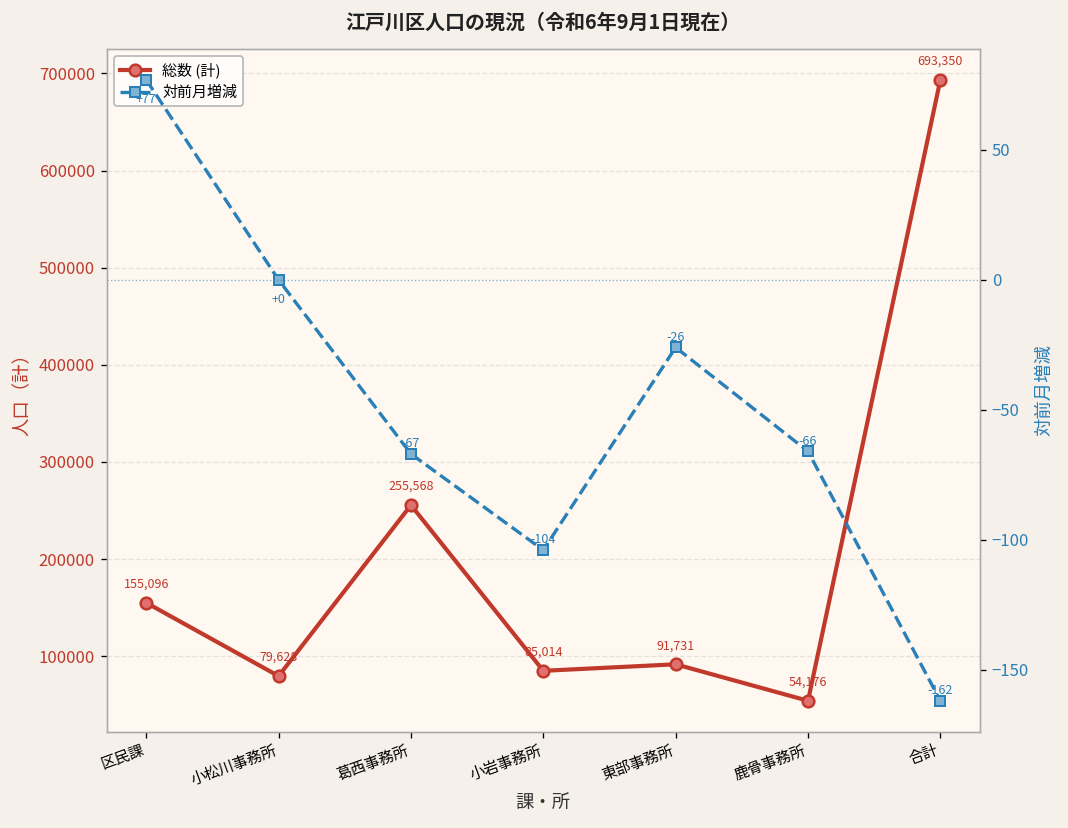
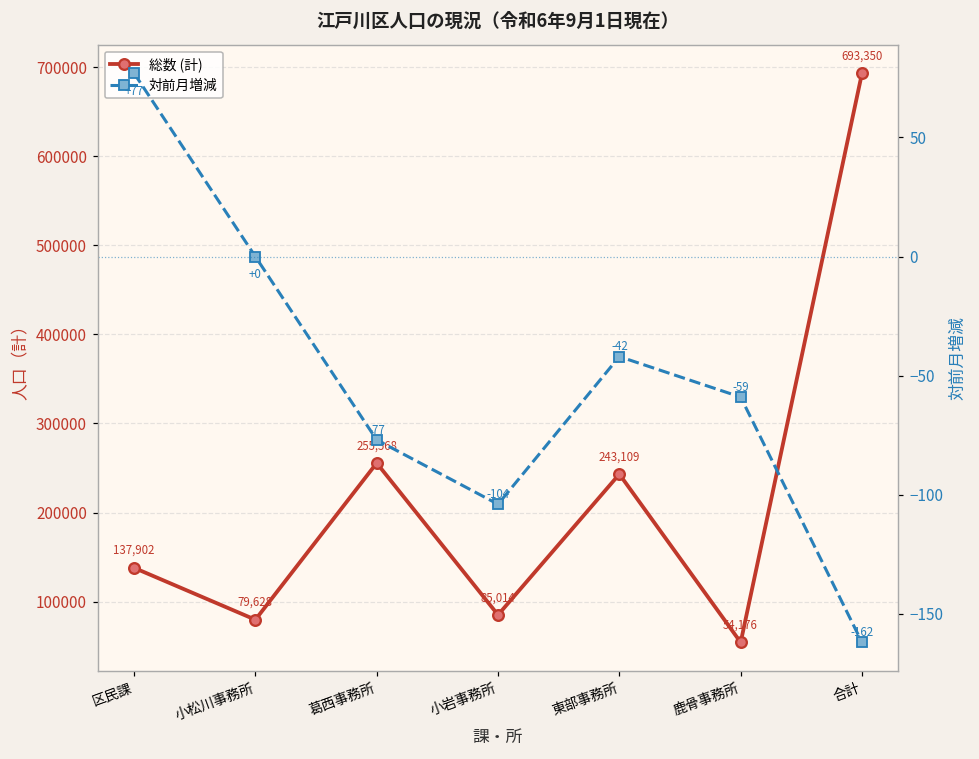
総数 (計), 区民課: 155,096 -> 137,902
総数 (計), 東部事務所: 91,731 -> 243,109
対前月増減, 葛西事務所: -67 -> -77
対前月増減, 東部事務所: -26 -> -42
対前月増減, 鹿骨事務所: -66 -> -59
